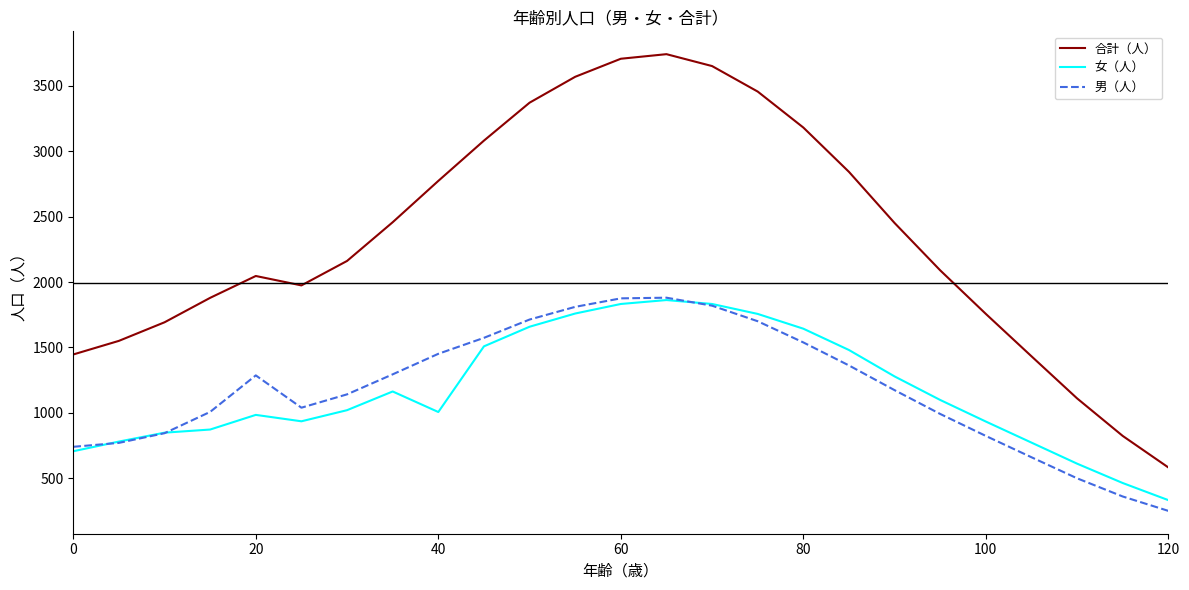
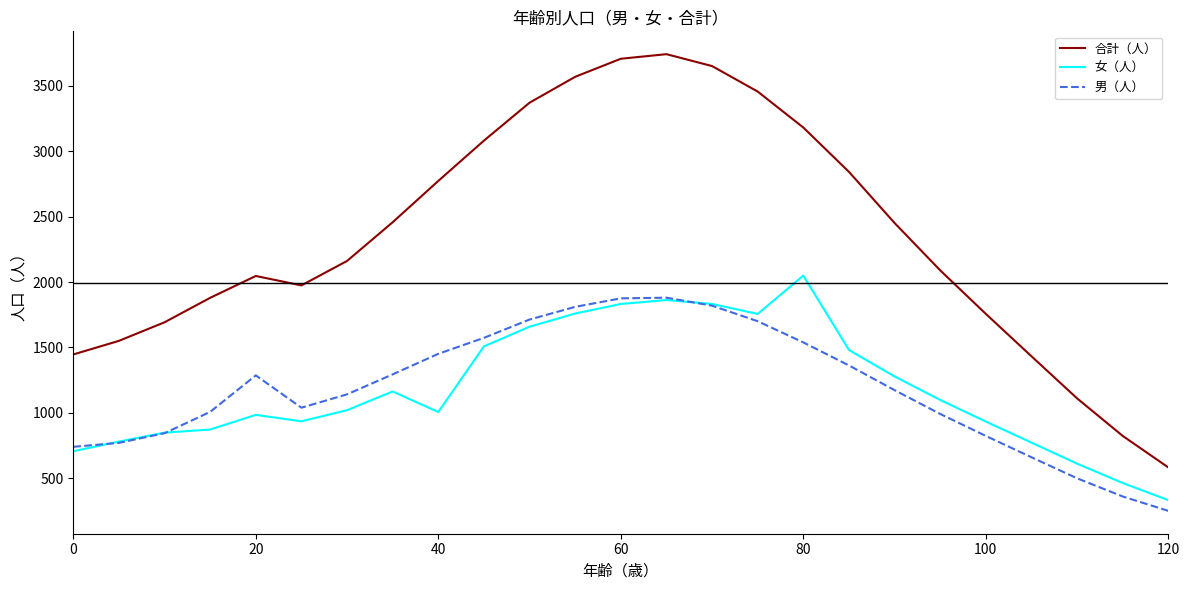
女（人）, 80: 1640 -> 2050
